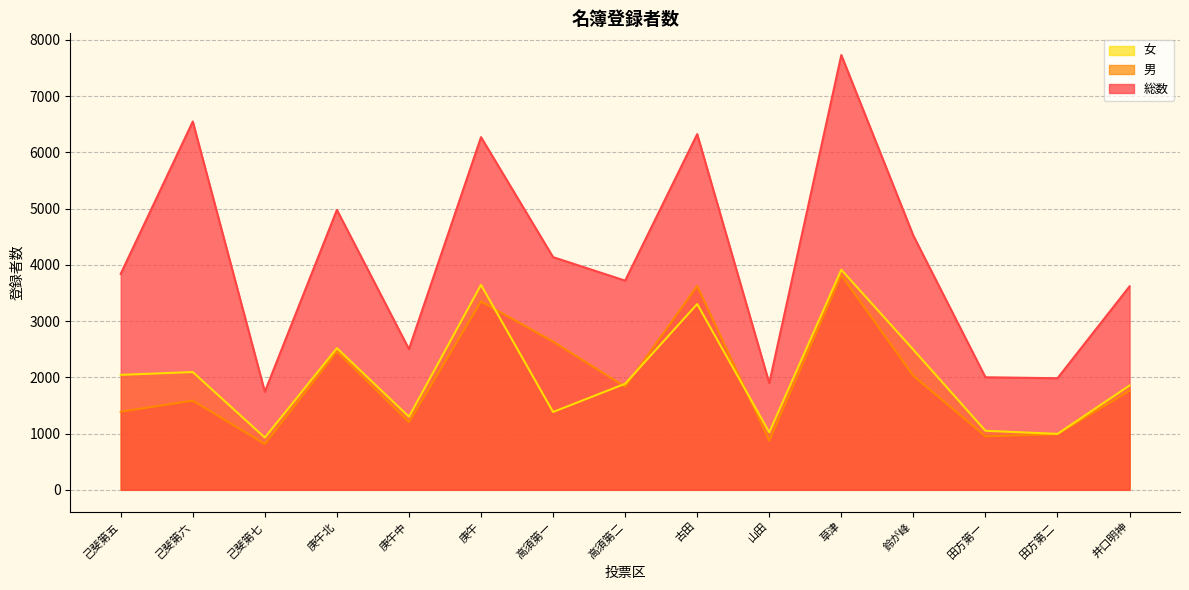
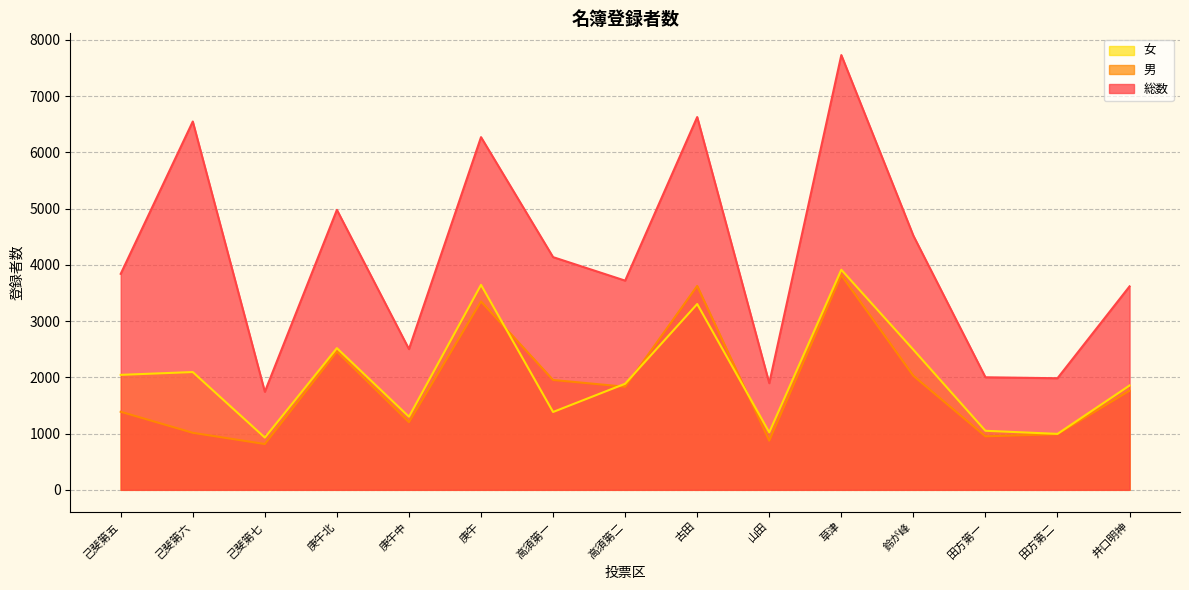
男, 己斐第六: 1600 -> 1000
男, 高須第一: 2600 -> 2000
総数, 古田: 6300 -> 6600
